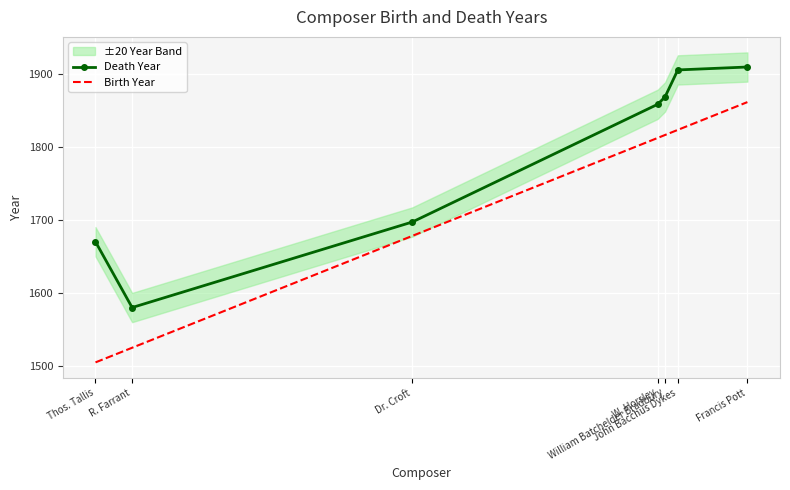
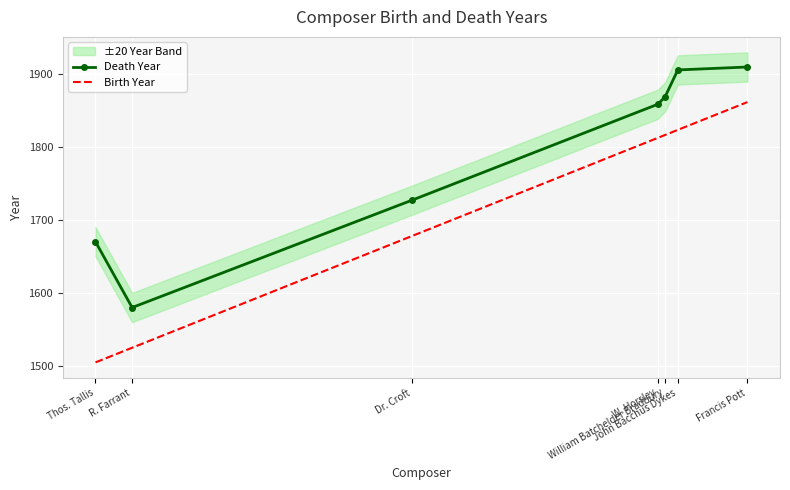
Death Year, Dr. Croft: 1700 -> 1730
